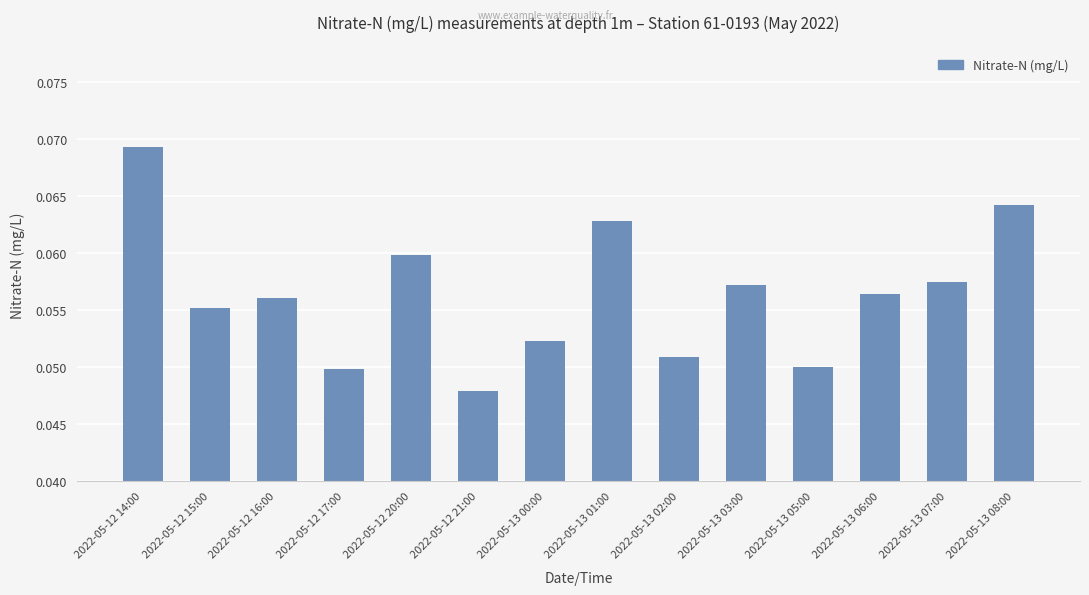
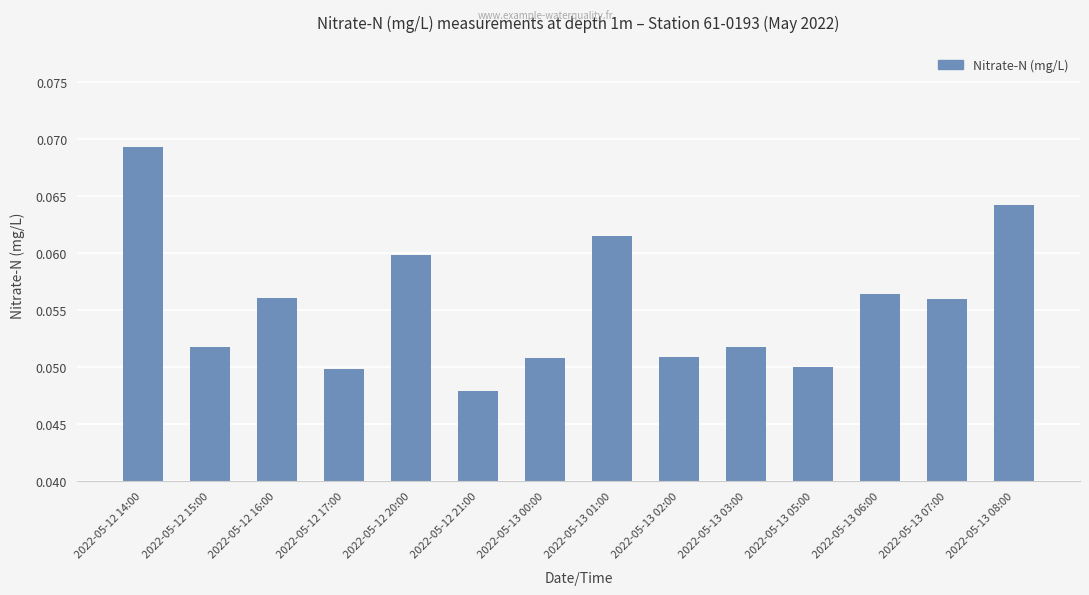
2022-05-12 15:00: 0.0552 -> 0.0518
2022-05-13 00:00: 0.0523 -> 0.0508
2022-05-13 01:00: 0.0628 -> 0.0615
2022-05-13 03:00: 0.0572 -> 0.0518
2022-05-13 07:00: 0.0575 -> 0.0560
